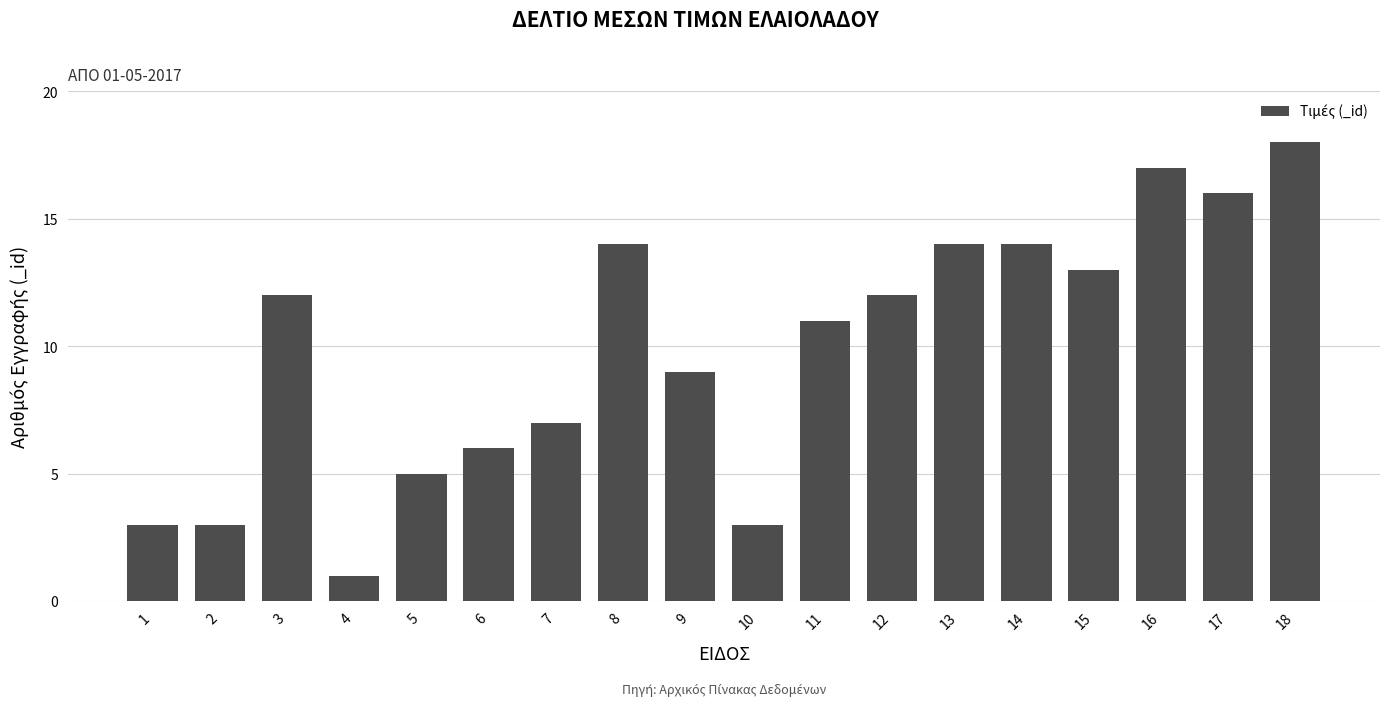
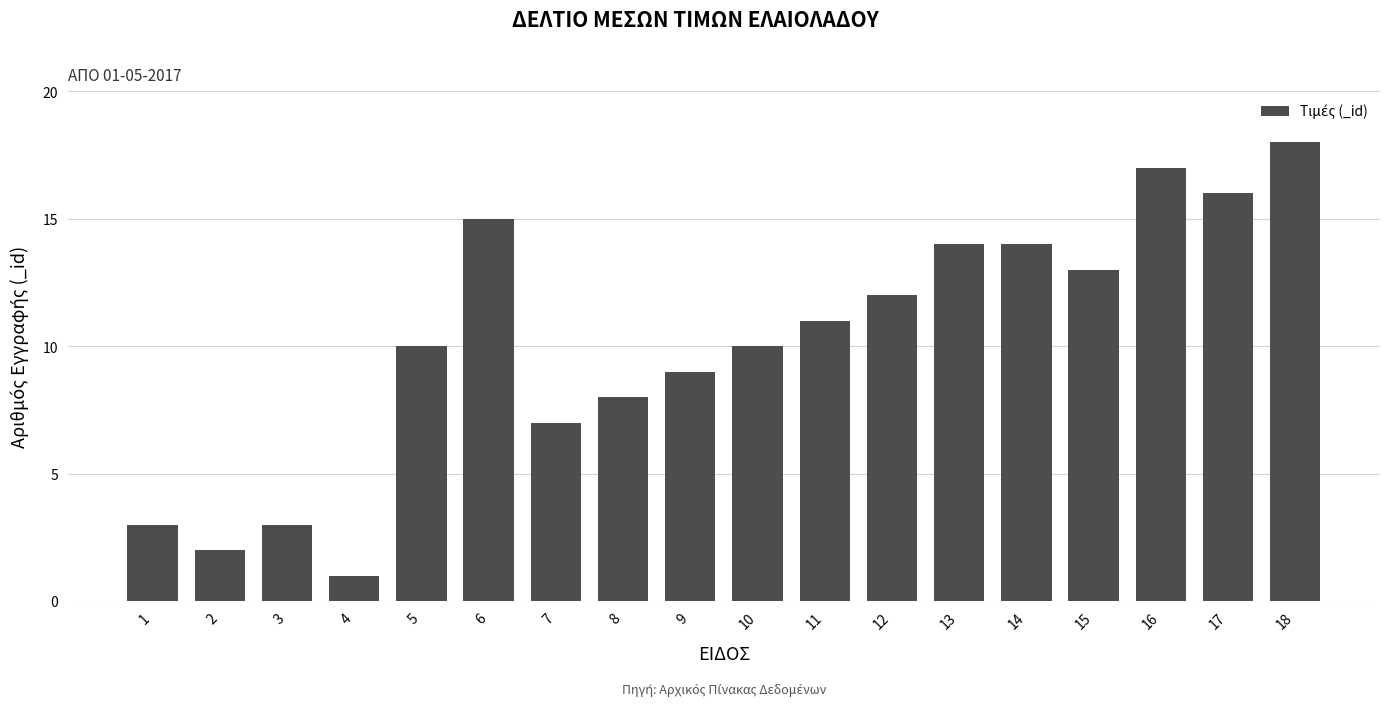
2: 3 -> 2
3: 12 -> 3
5: 5 -> 10
6: 6 -> 15
8: 14 -> 8
10: 3 -> 10
